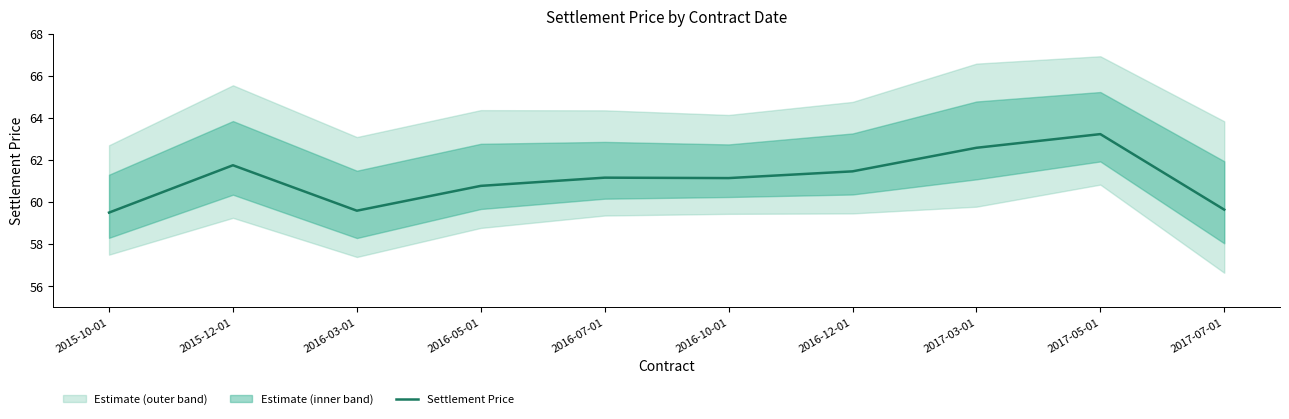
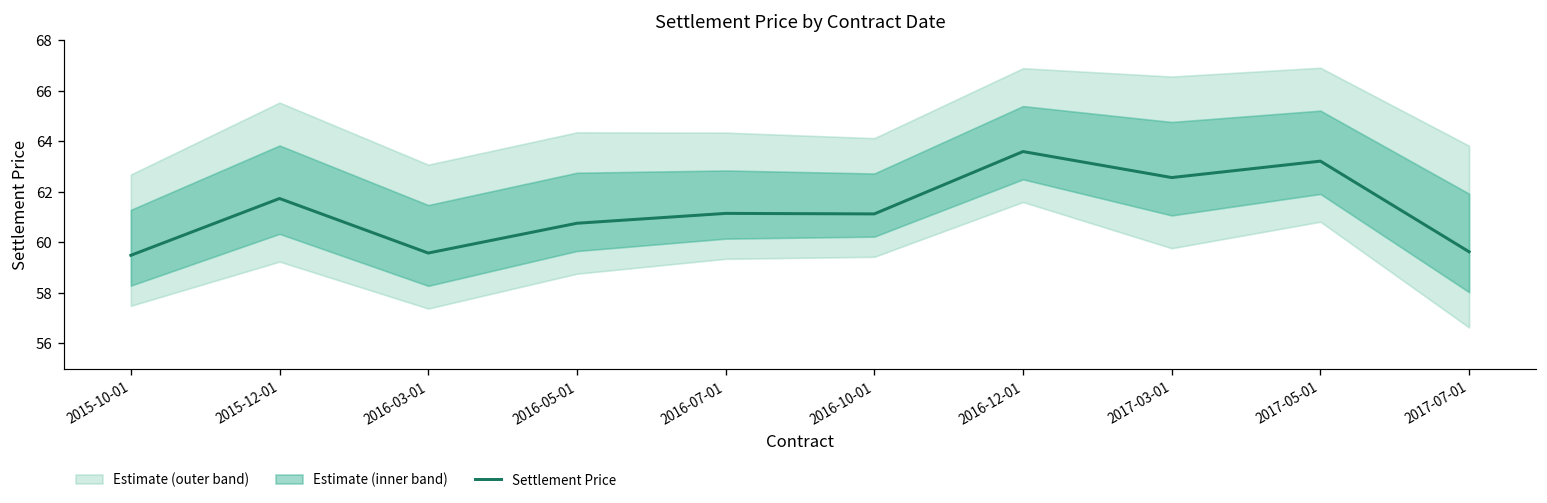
Settlement Price, 2016-12-01: 61.5 -> 63.6
